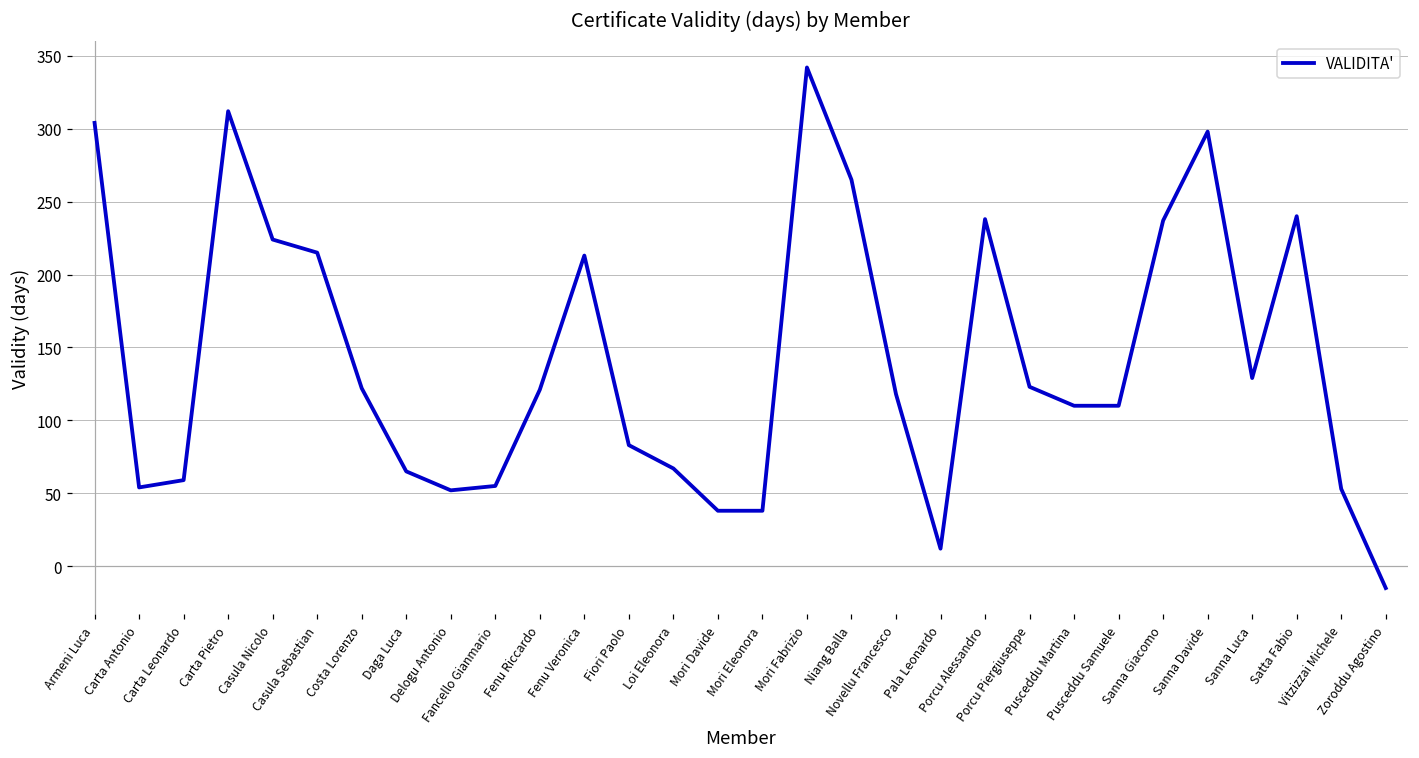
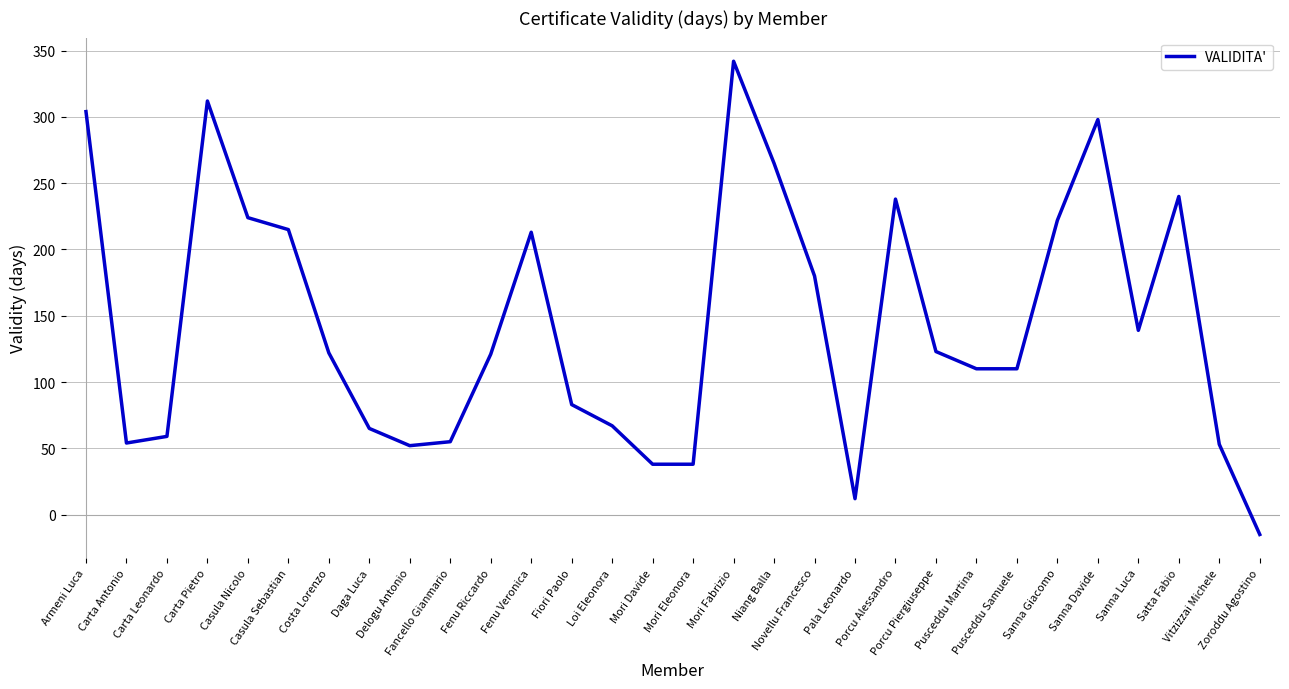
Novellu Francesco: 118 -> 180
Sanna Giacomo: 237 -> 222
Sanna Luca: 129 -> 139
